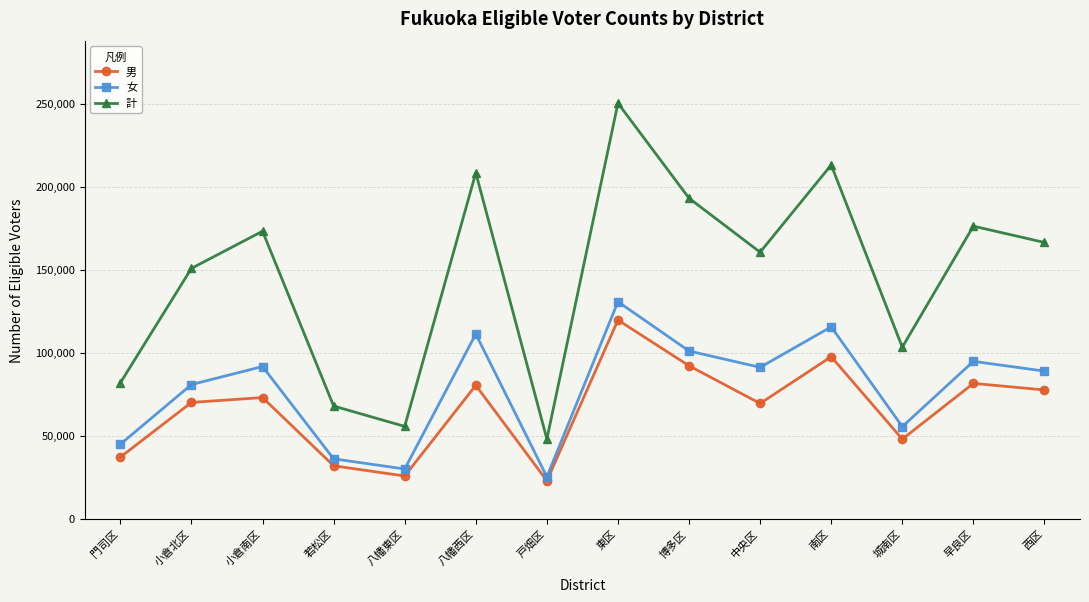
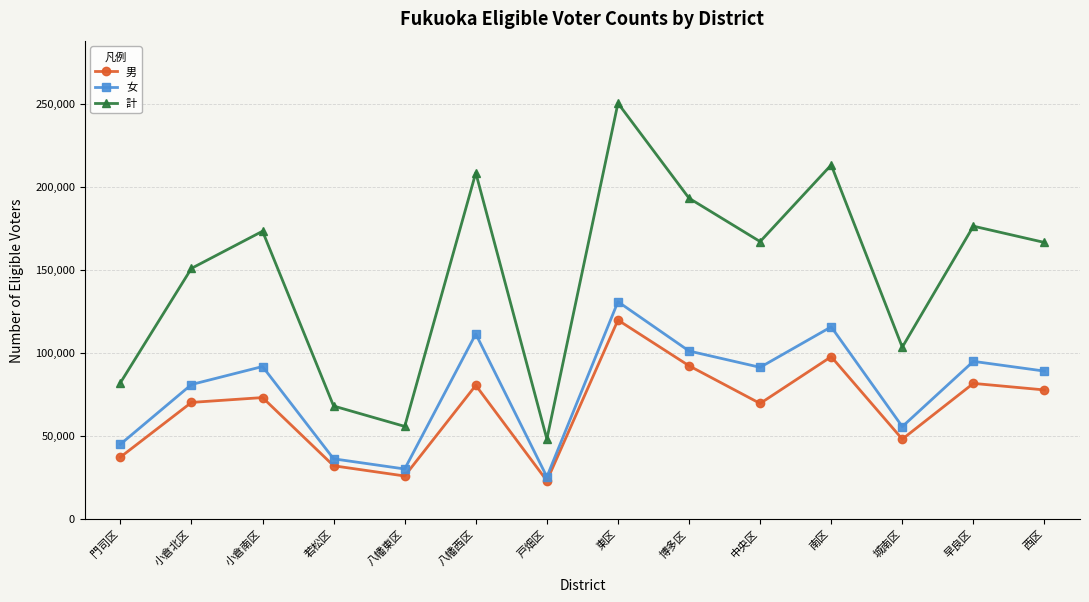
計, 中央区: 160,000 -> 167,000
